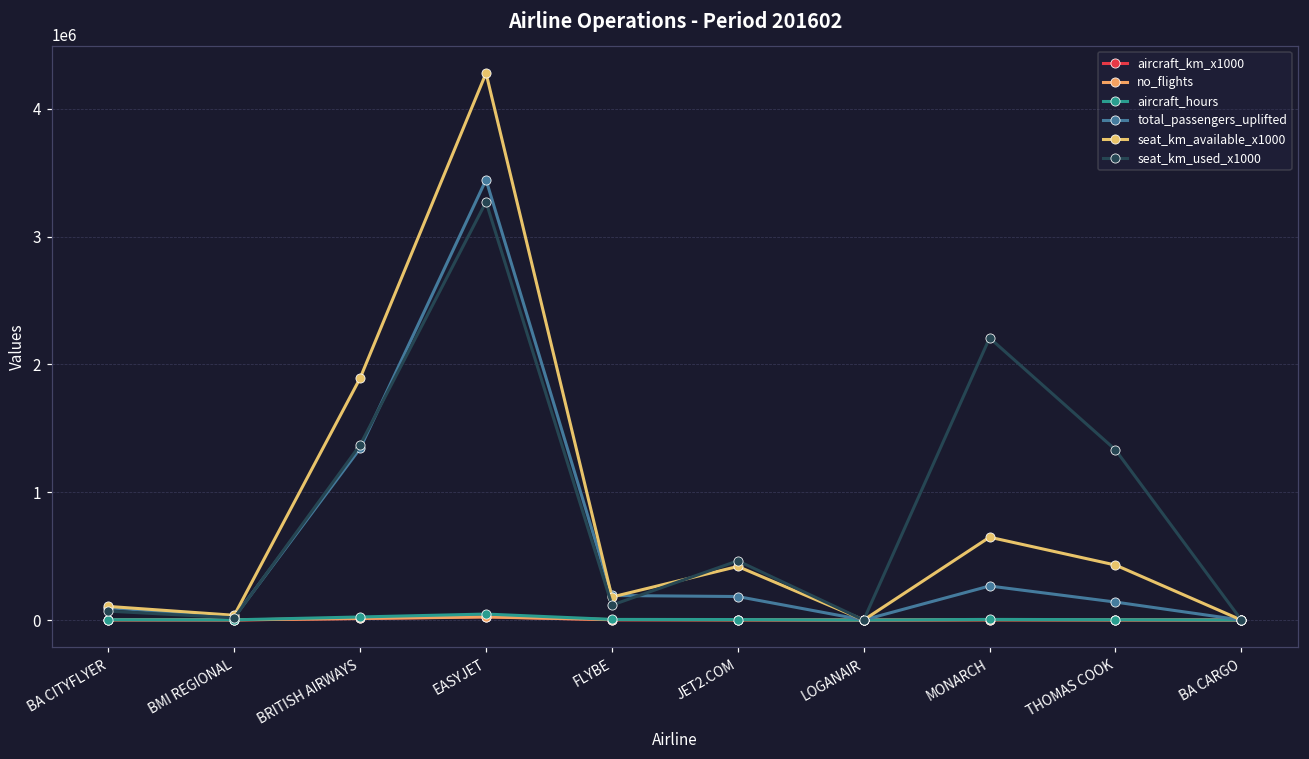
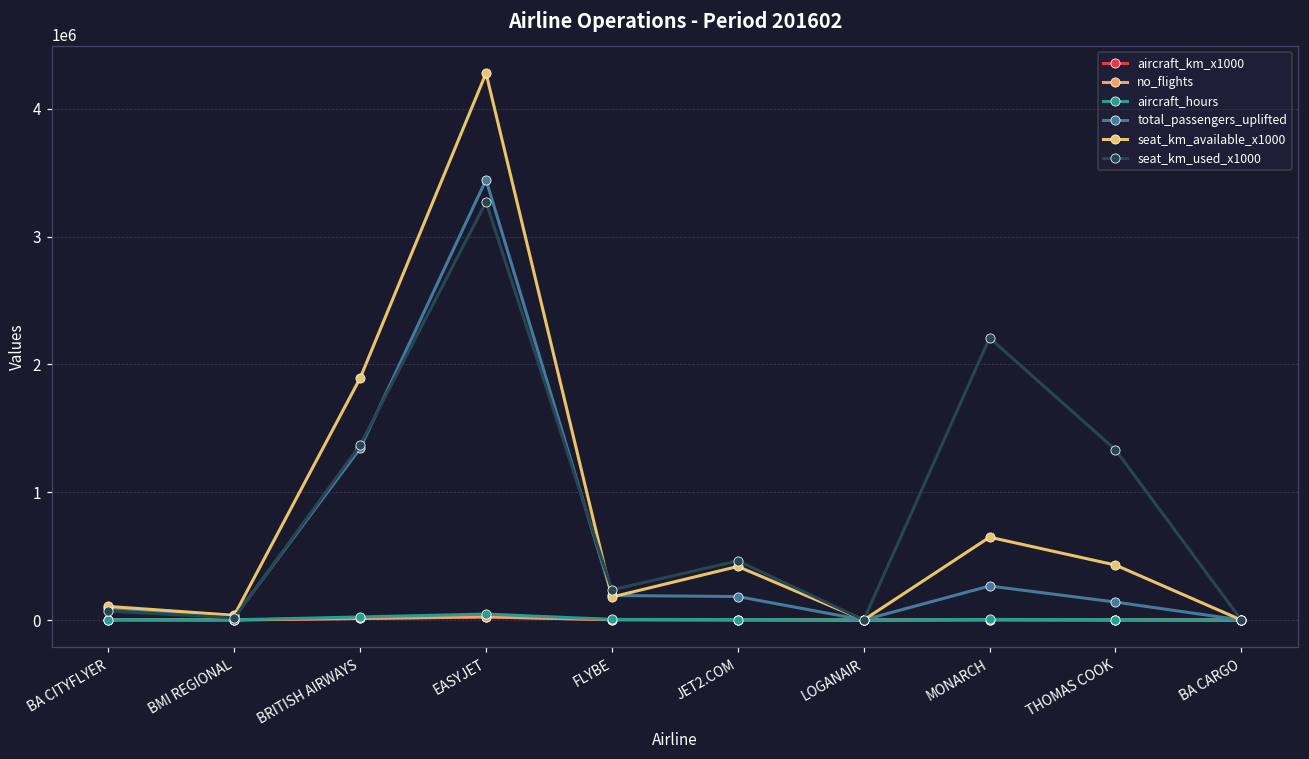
seat_km_used_x1000, FLYBE: 120000 -> 240000
